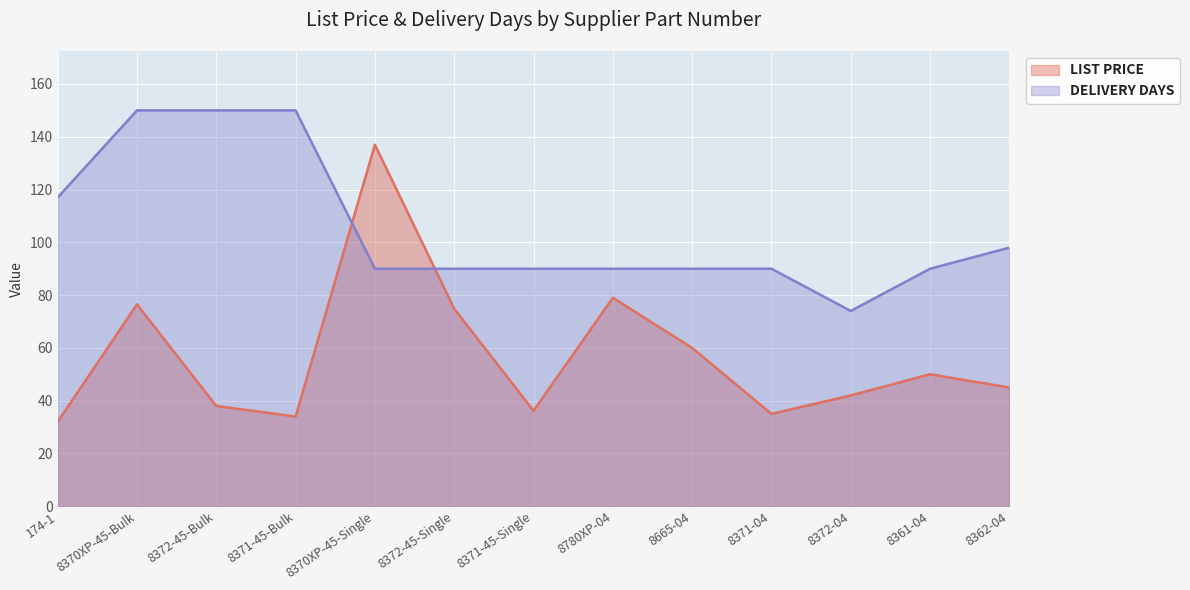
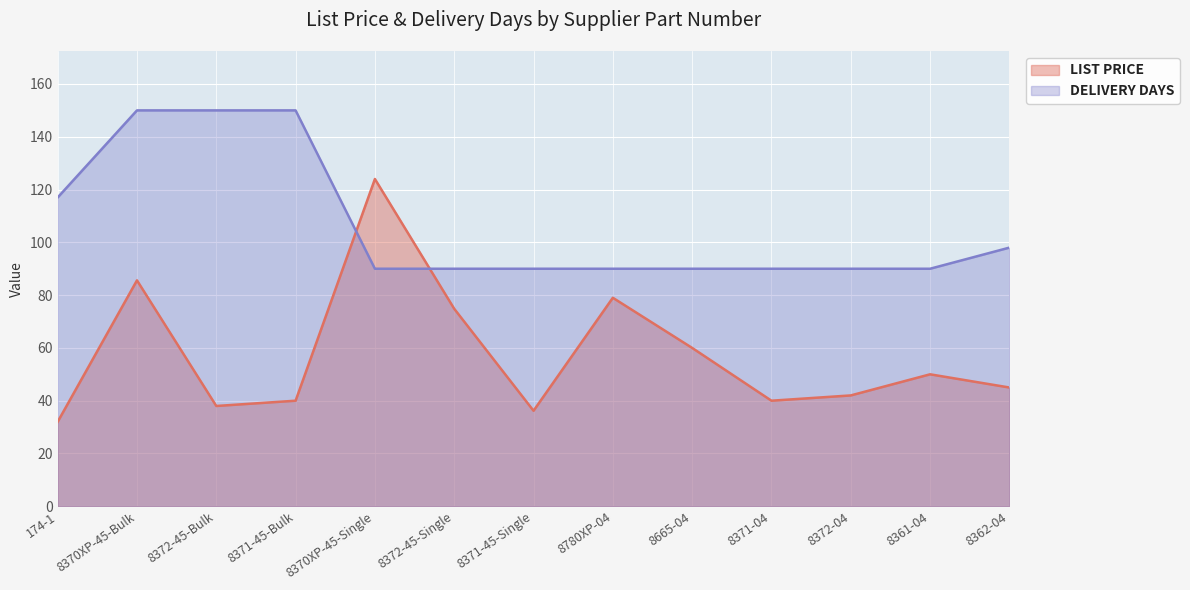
LIST PRICE, 8370XP-45-Bulk: 77 -> 86
LIST PRICE, 8371-45-Bulk: 34 -> 40
LIST PRICE, 8370XP-45-Single: 137 -> 124
LIST PRICE, 8371-04: 35 -> 40
DELIVERY DAYS, 8372-04: 74 -> 90
